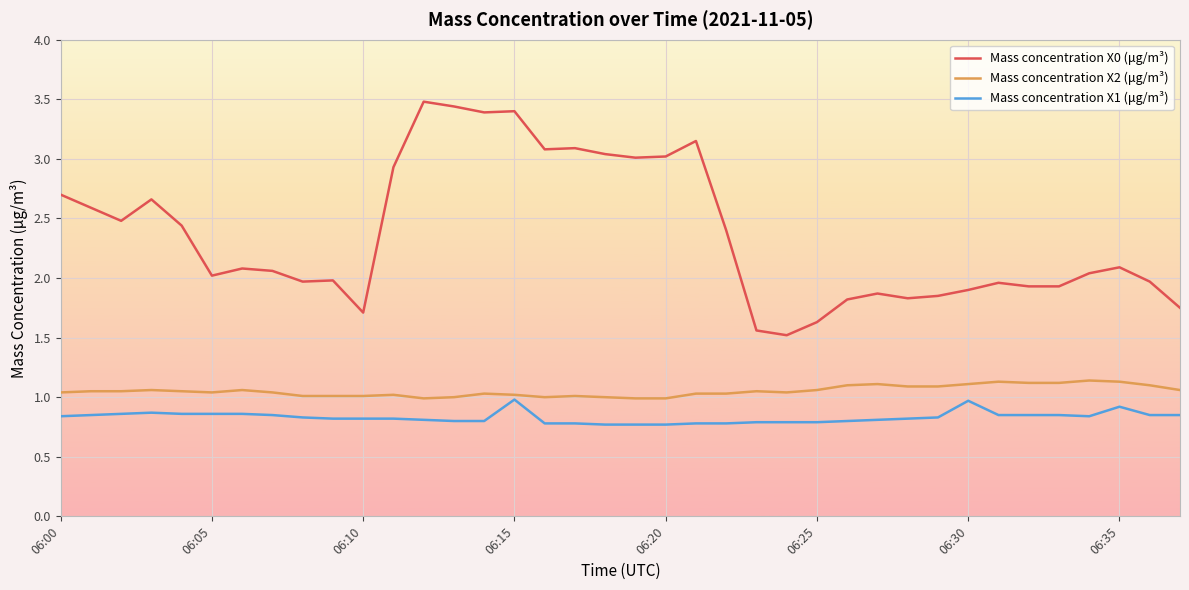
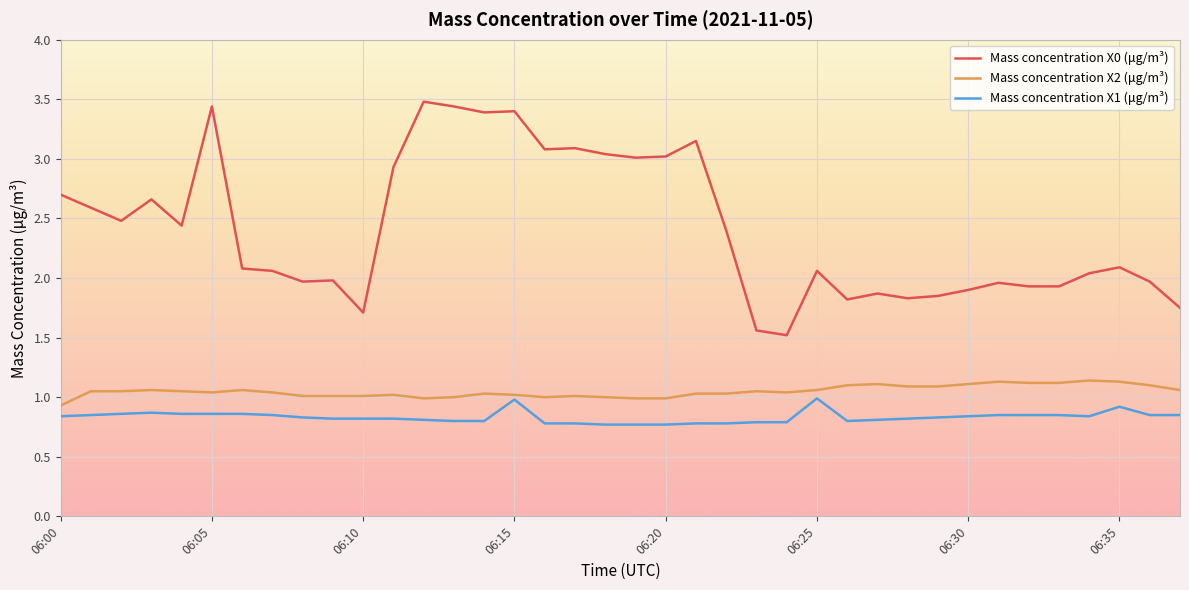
Mass concentration X2 (μg/m³), 06:00: 1.04 -> 0.93
Mass concentration X0 (μg/m³), 06:05: 2.02 -> 3.44
Mass concentration X0 (μg/m³), 06:25: 1.63 -> 2.06
Mass concentration X1 (μg/m³), 06:25: 0.79 -> 0.99
Mass concentration X1 (μg/m³), 06:30: 0.97 -> 0.84
